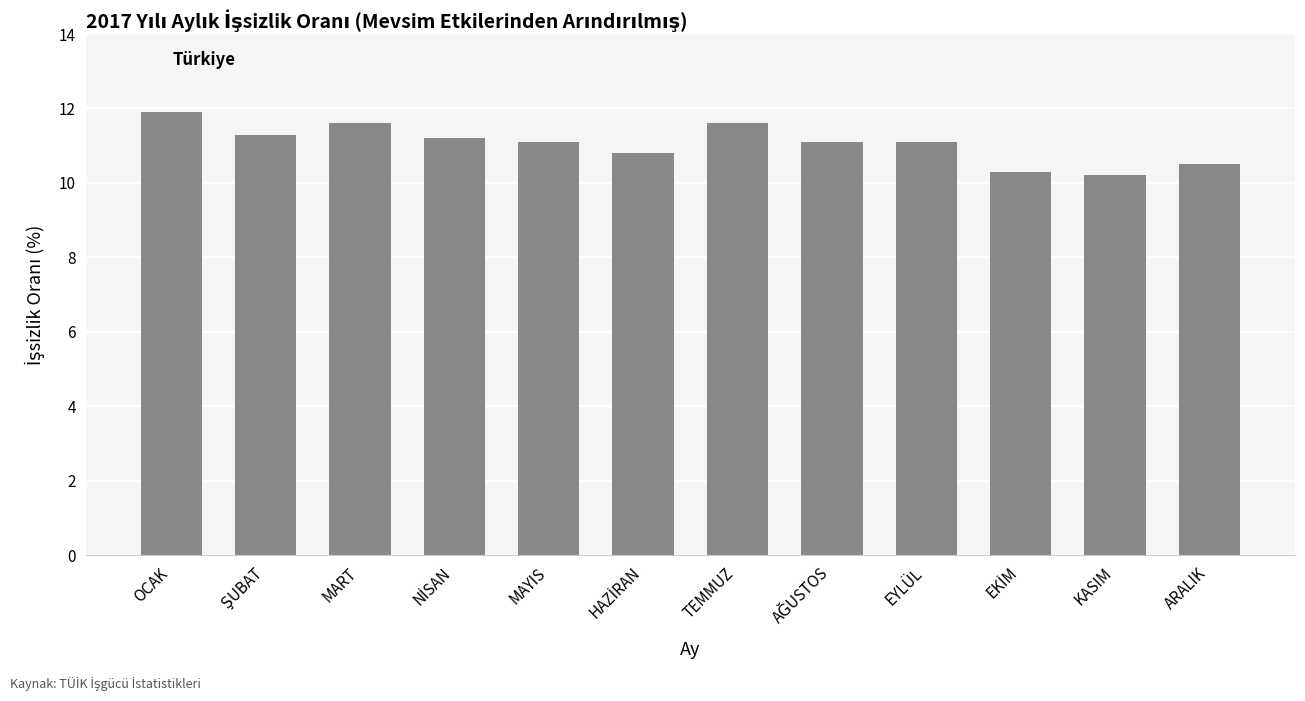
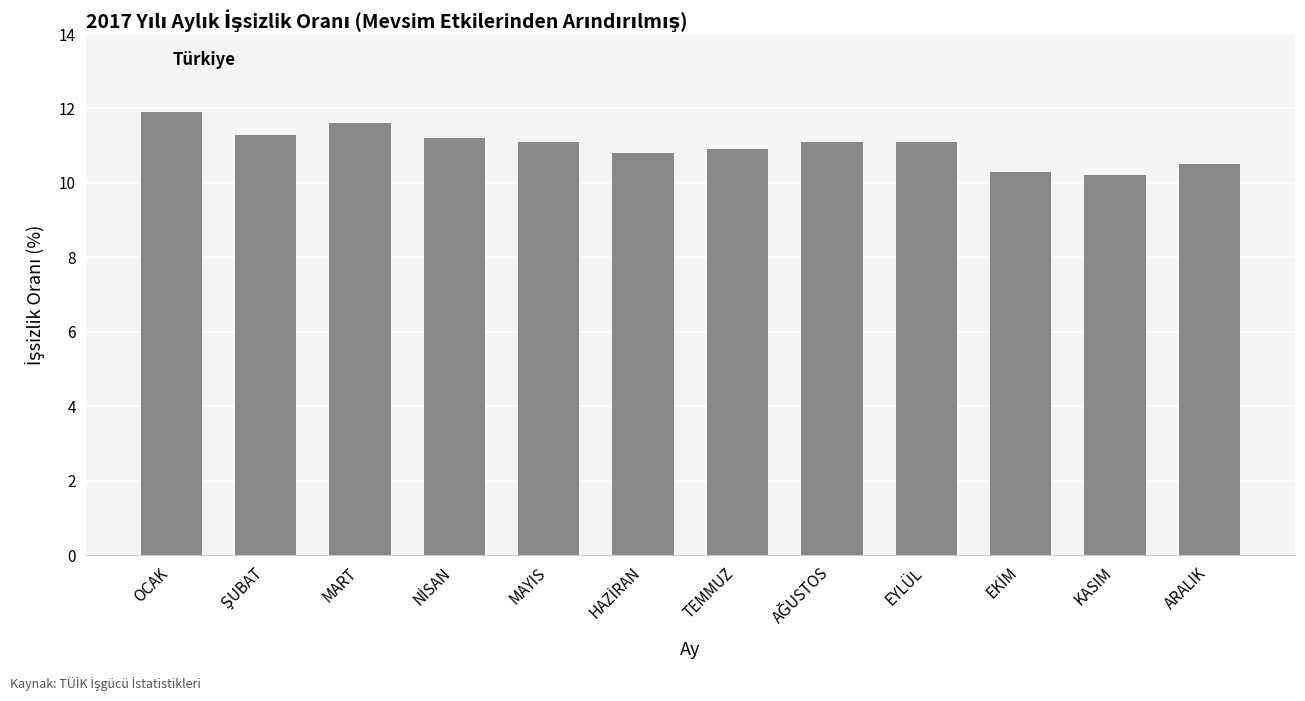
TEMMUZ: 11.6 -> 10.9
